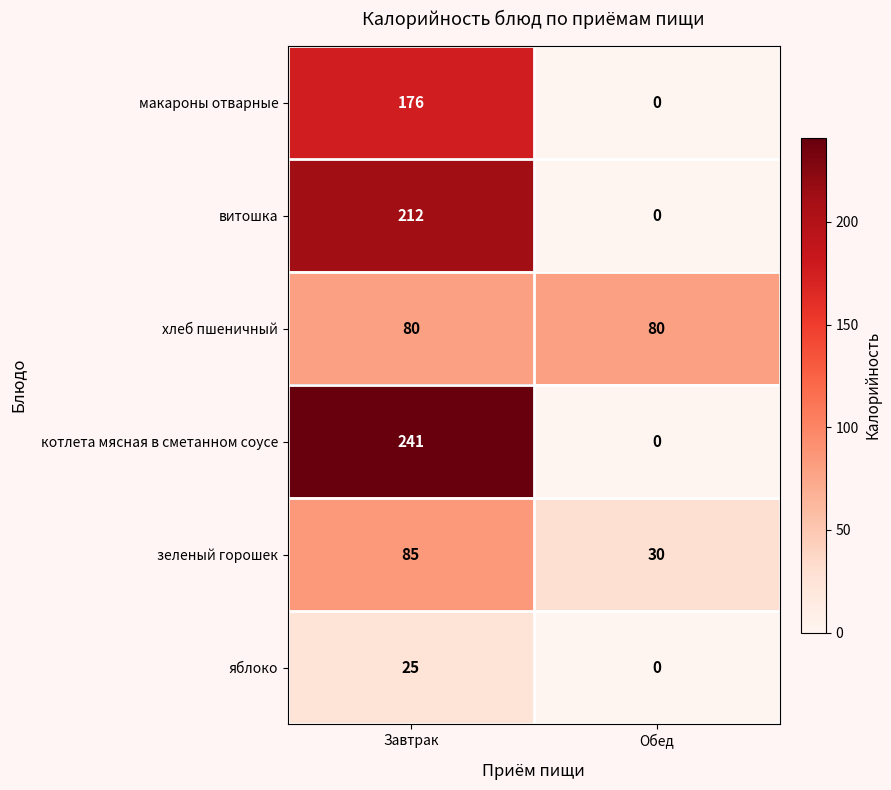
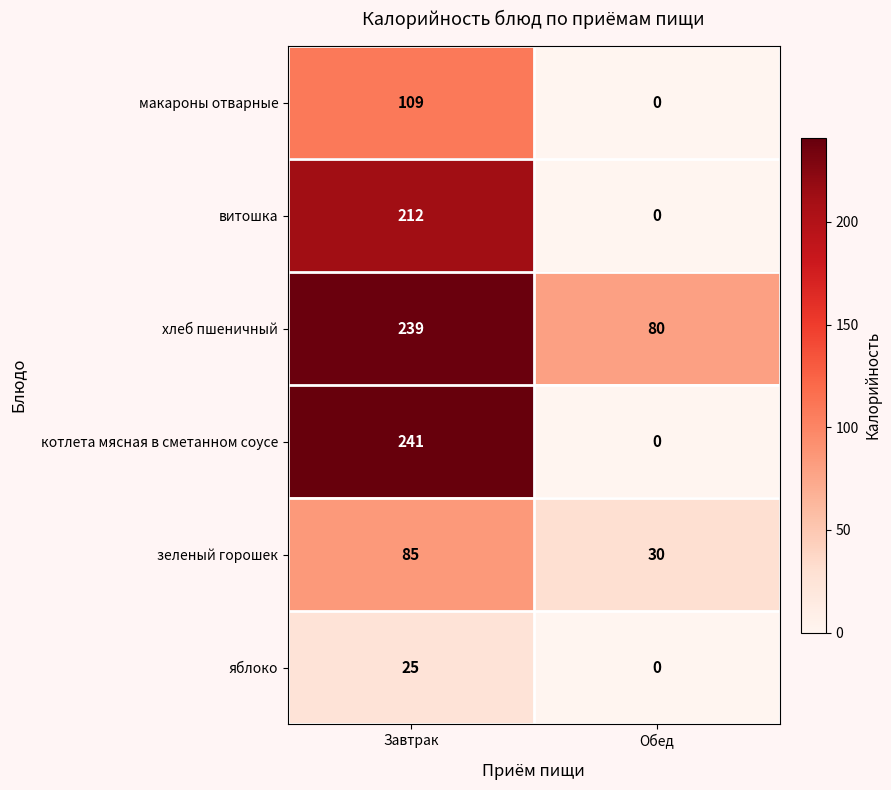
макароны отварные, Завтрак: 176 -> 109
хлеб пшеничный, Завтрак: 80 -> 239
